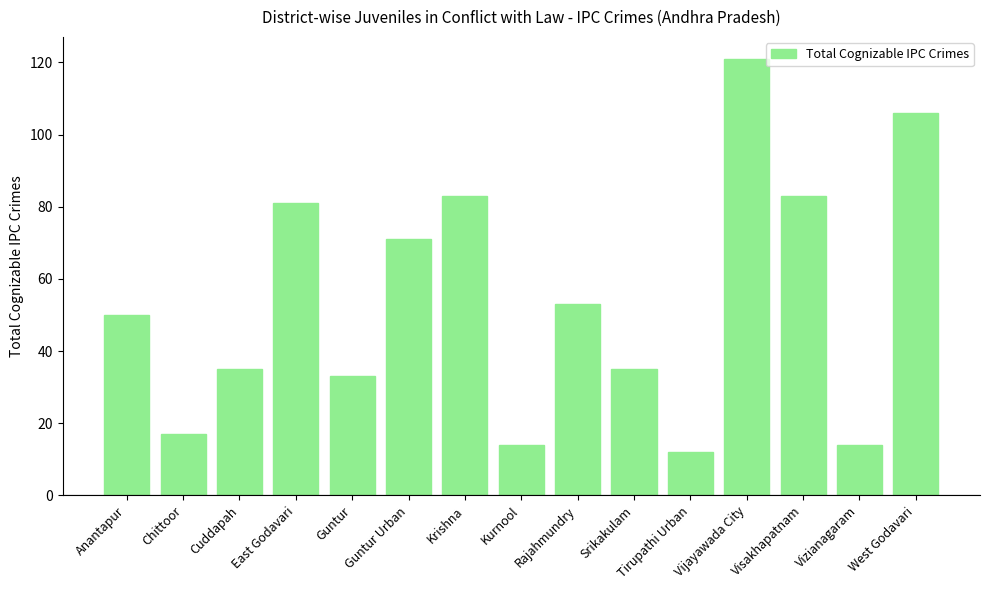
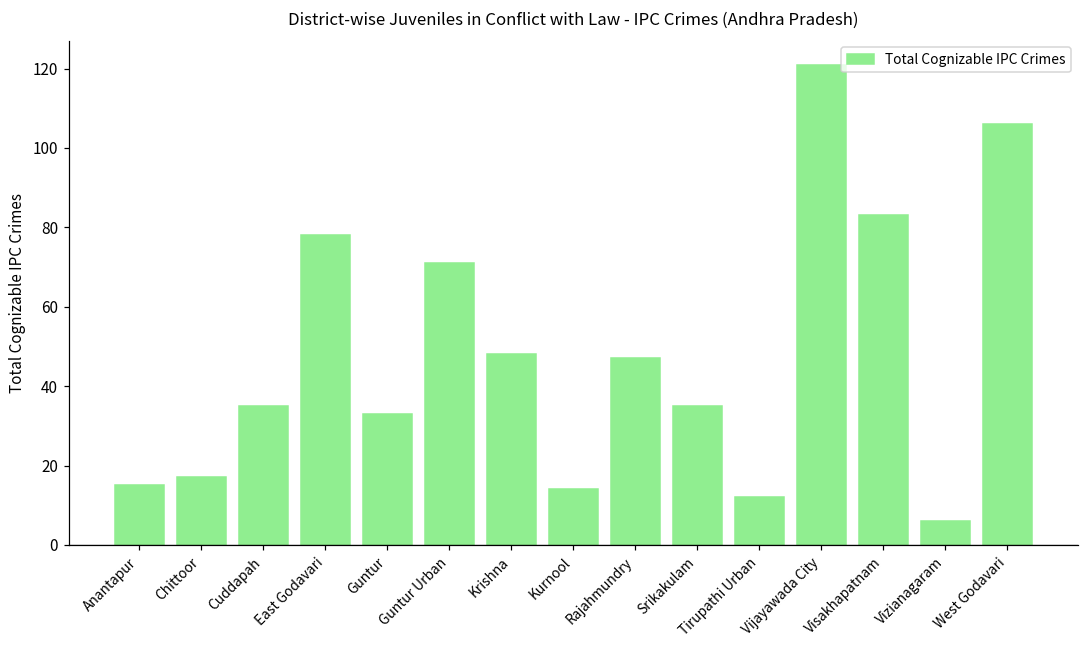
Anantapur: 50 -> 15
East Godavari: 81 -> 78
Krishna: 83 -> 48
Rajahmundry: 53 -> 47
Vizianagaram: 14 -> 6
